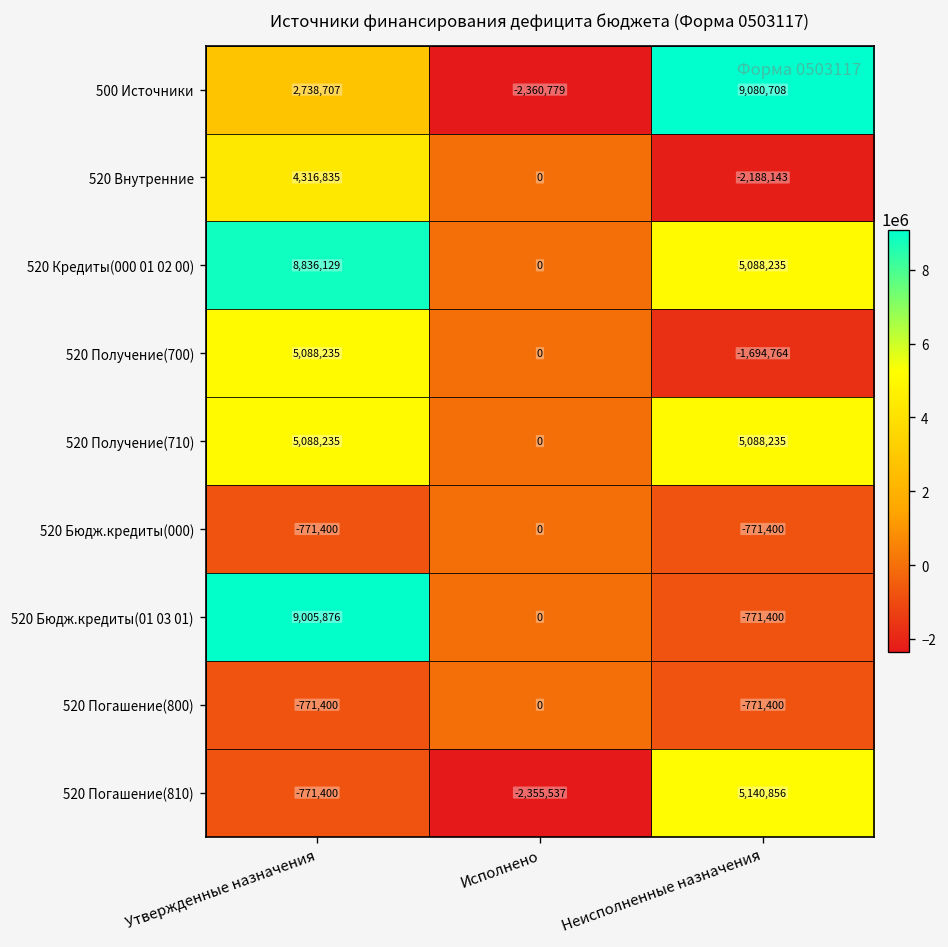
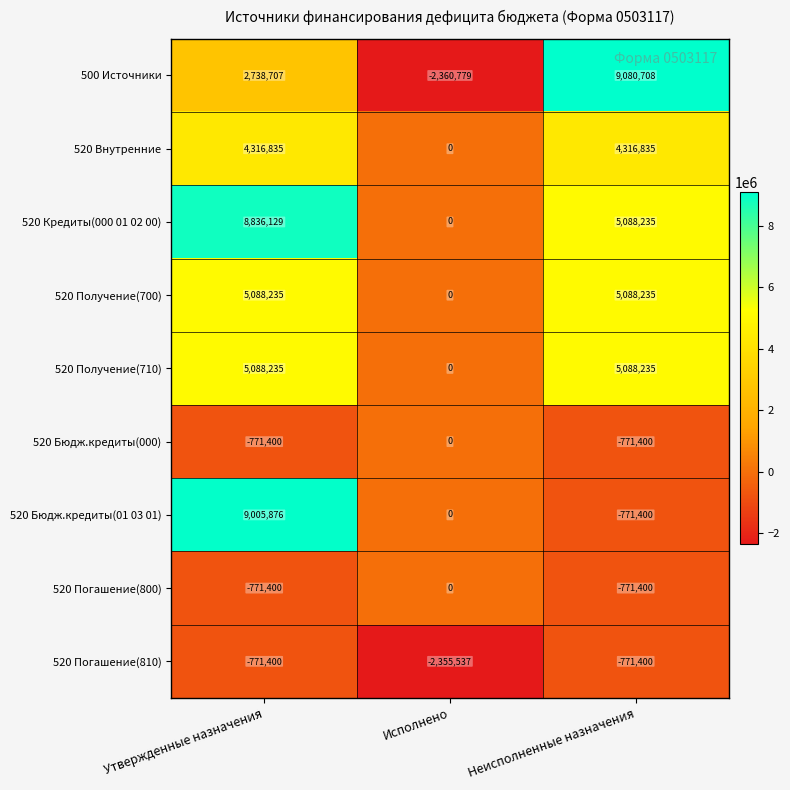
520 Внутренние, Неисполненные назначения: -2,188,143 -> 4,316,835
520 Получение(700), Неисполненные назначения: -1,694,764 -> 5,088,235
520 Погашение(810), Неисполненные назначения: 5,140,856 -> -771,400
